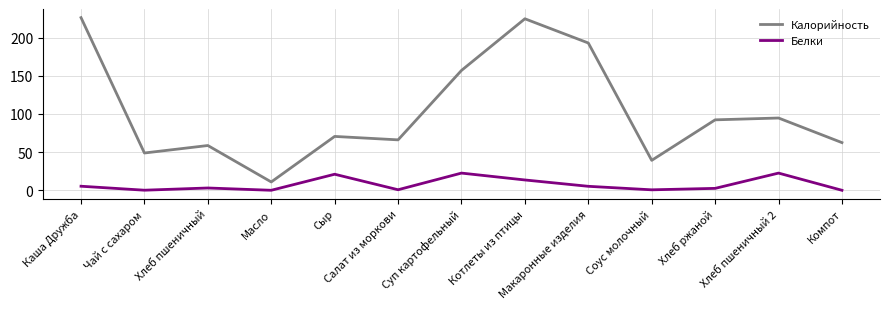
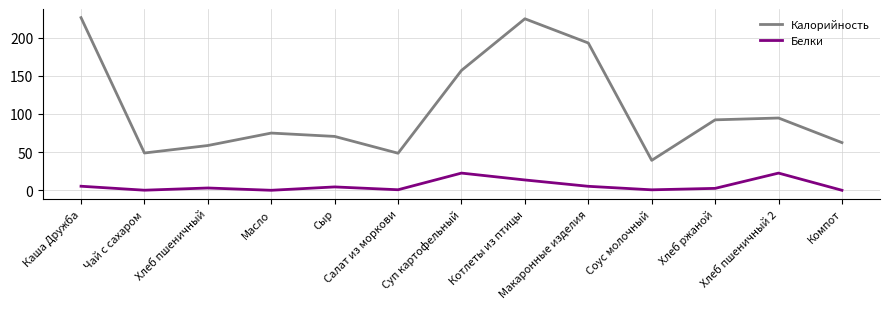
Калорийность, Масло: 10 -> 80
Белки, Сыр: 20 -> 0
Калорийность, Салат из моркови: 70 -> 50
